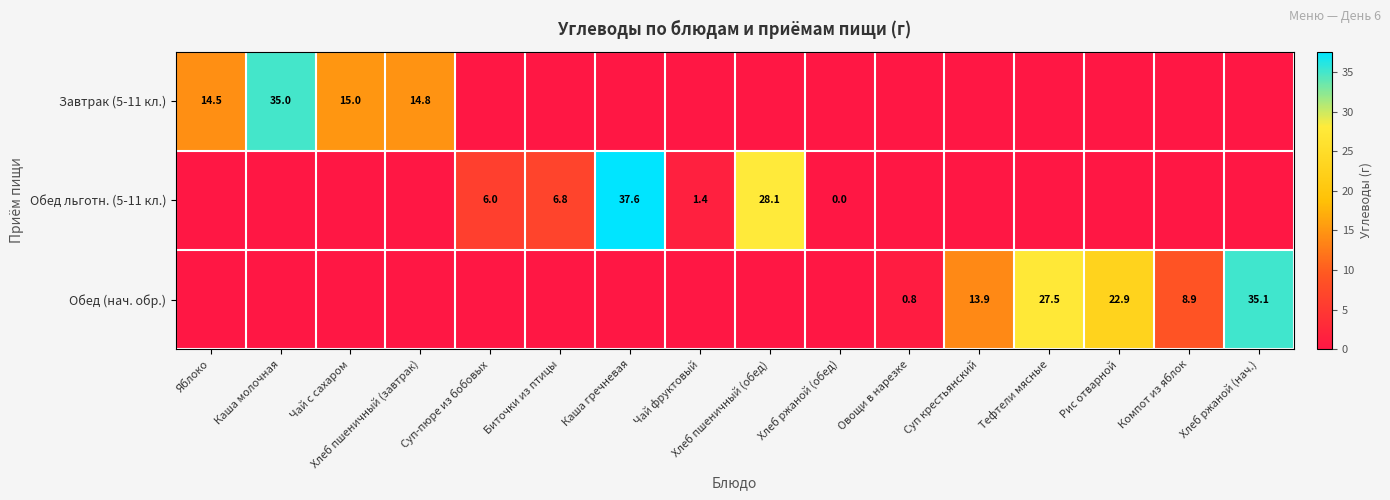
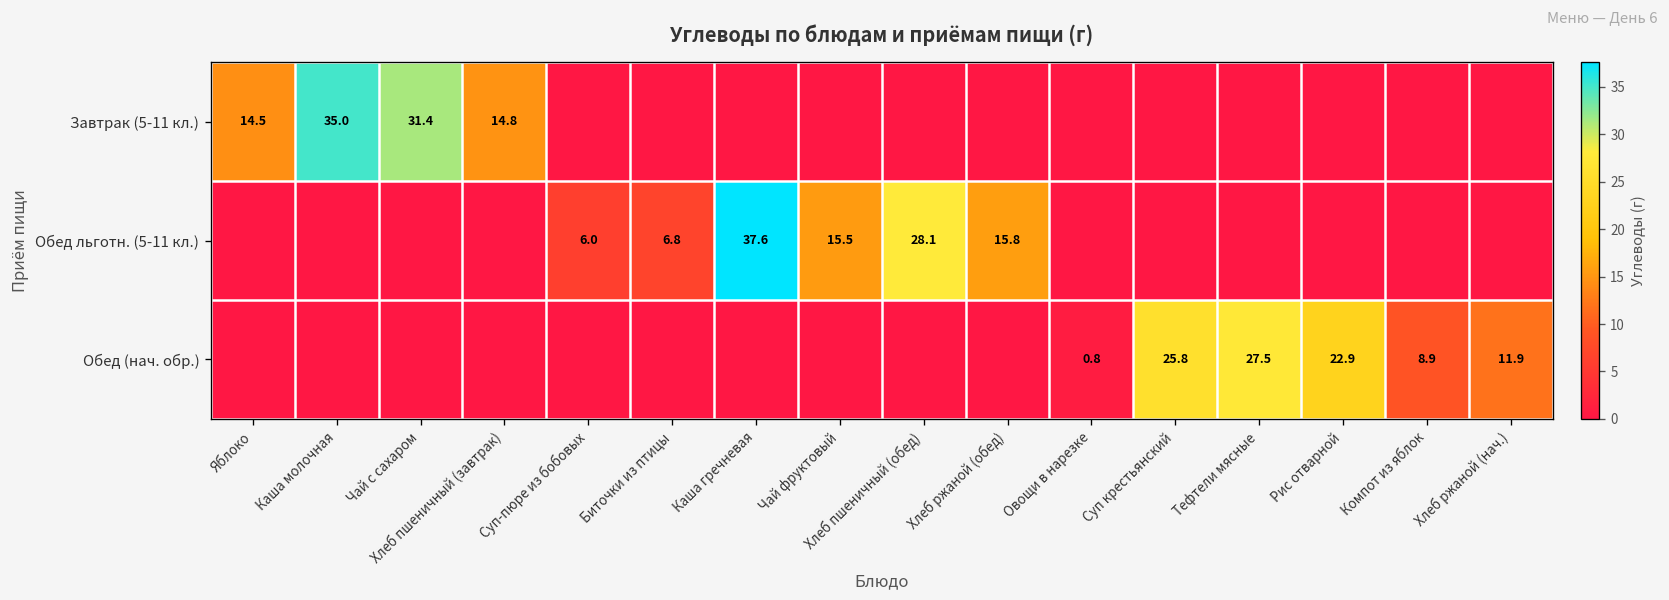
Завтрак (5-11 кл.), Чай с сахаром: 15.0 -> 31.4
Обед льготн. (5-11 кл.), Чай фруктовый: 1.4 -> 15.5
Обед льготн. (5-11 кл.), Хлеб ржаной (обед): 0.0 -> 15.8
Обед (нач. обр.), Суп крестьянский: 13.9 -> 25.8
Обед (нач. обр.), Хлеб ржаной (нач.): 35.1 -> 11.9
